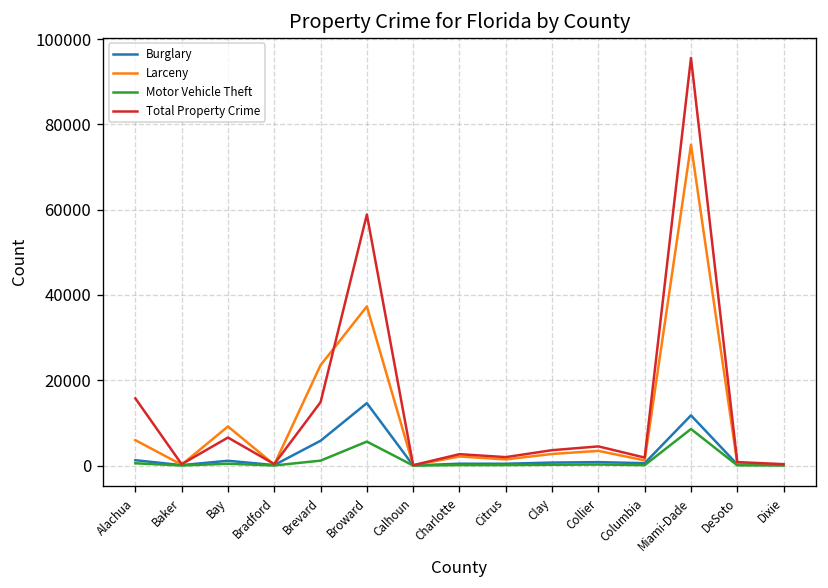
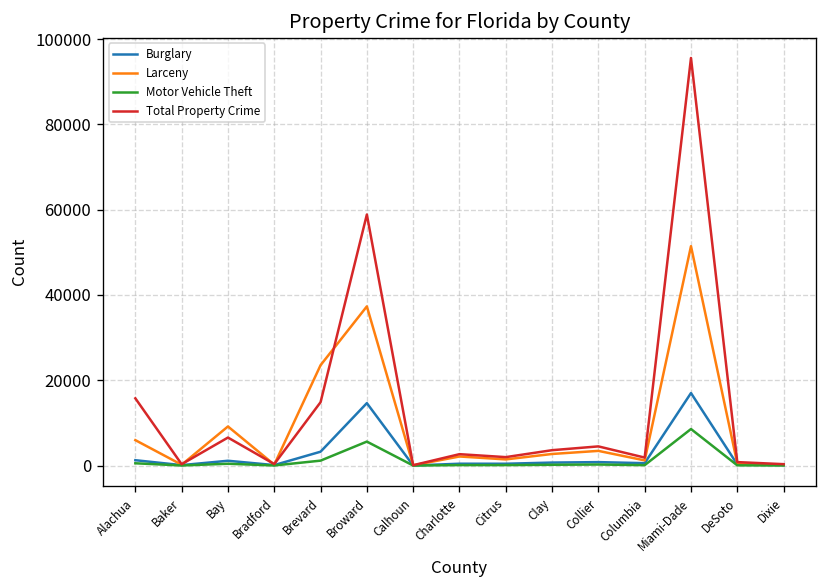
Burglary, Brevard: 6000 -> 3000
Burglary, Miami-Dade: 12000 -> 17000
Larceny, Miami-Dade: 75000 -> 51000
